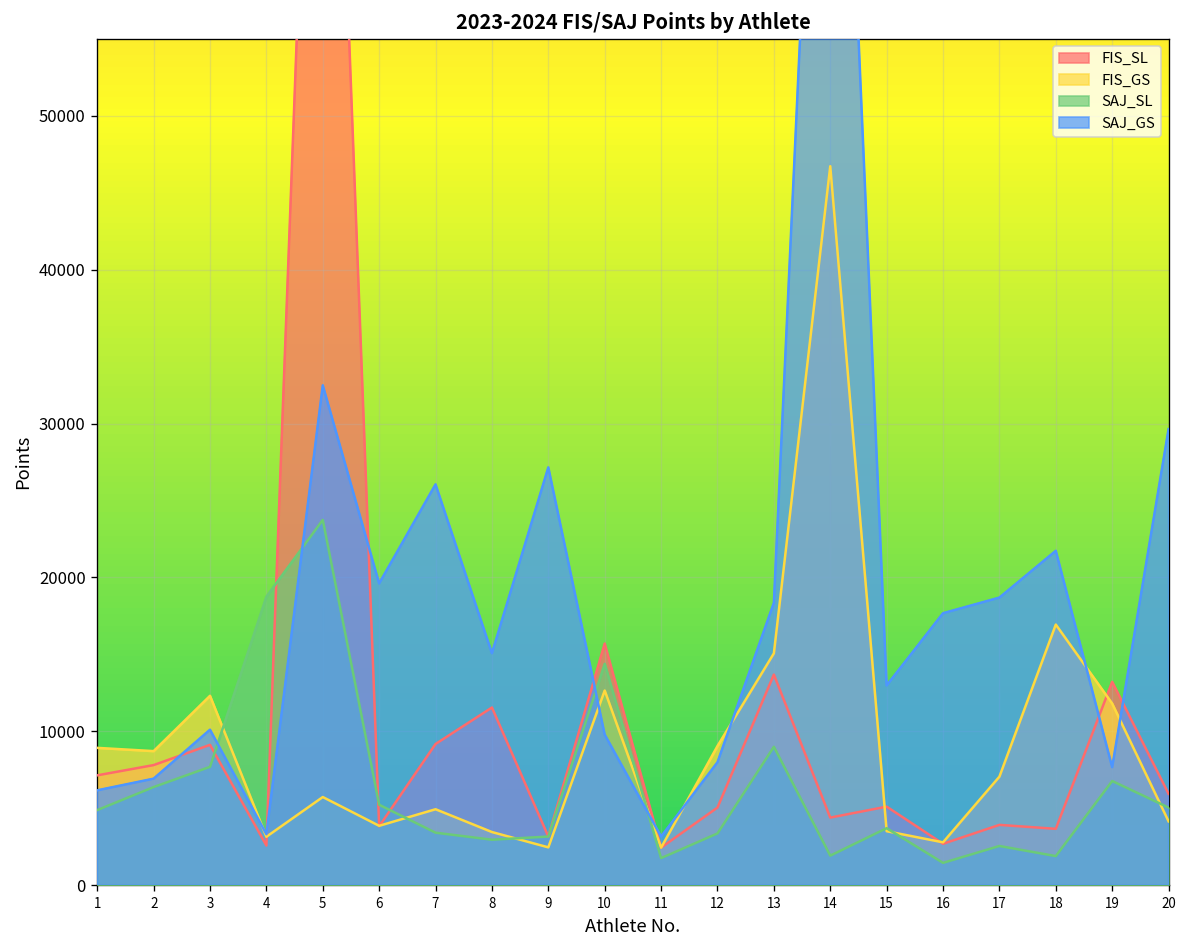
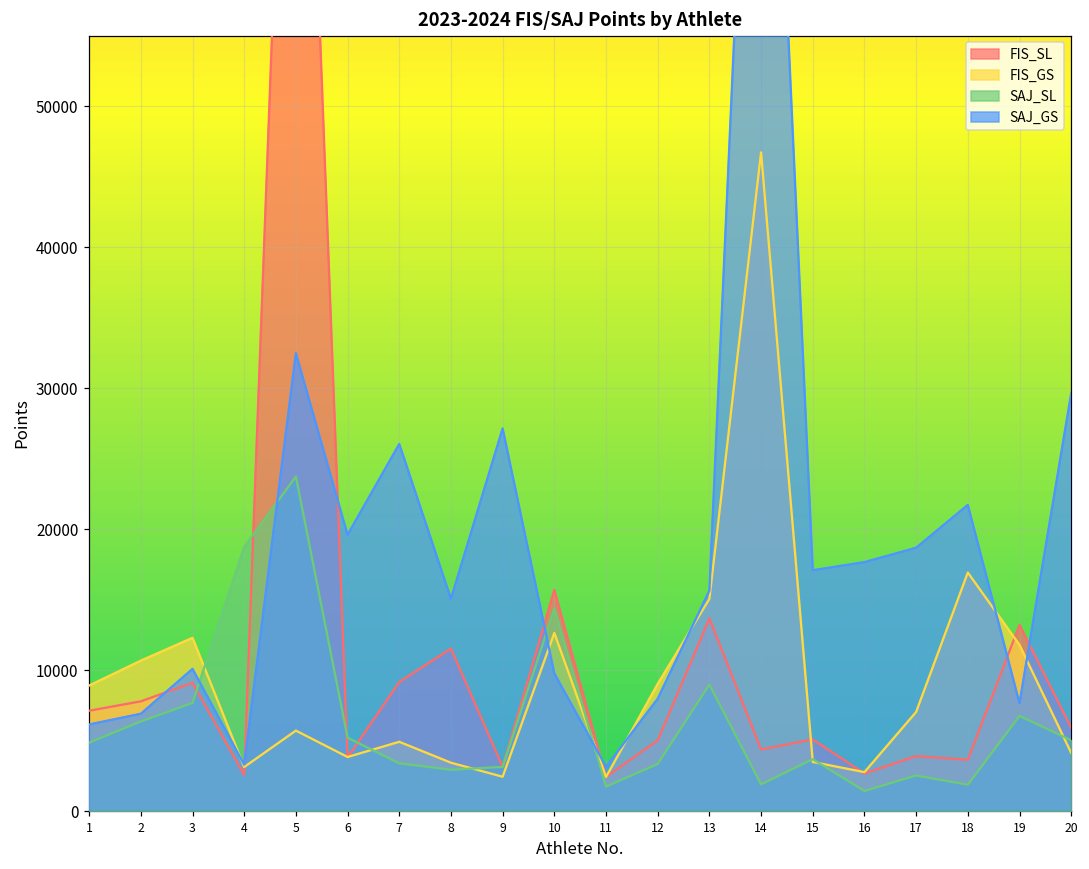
FIS_GS, 2: 8700 -> 10700
SAJ_GS, 13: 18300 -> 15700
SAJ_GS, 15: 13000 -> 17100
